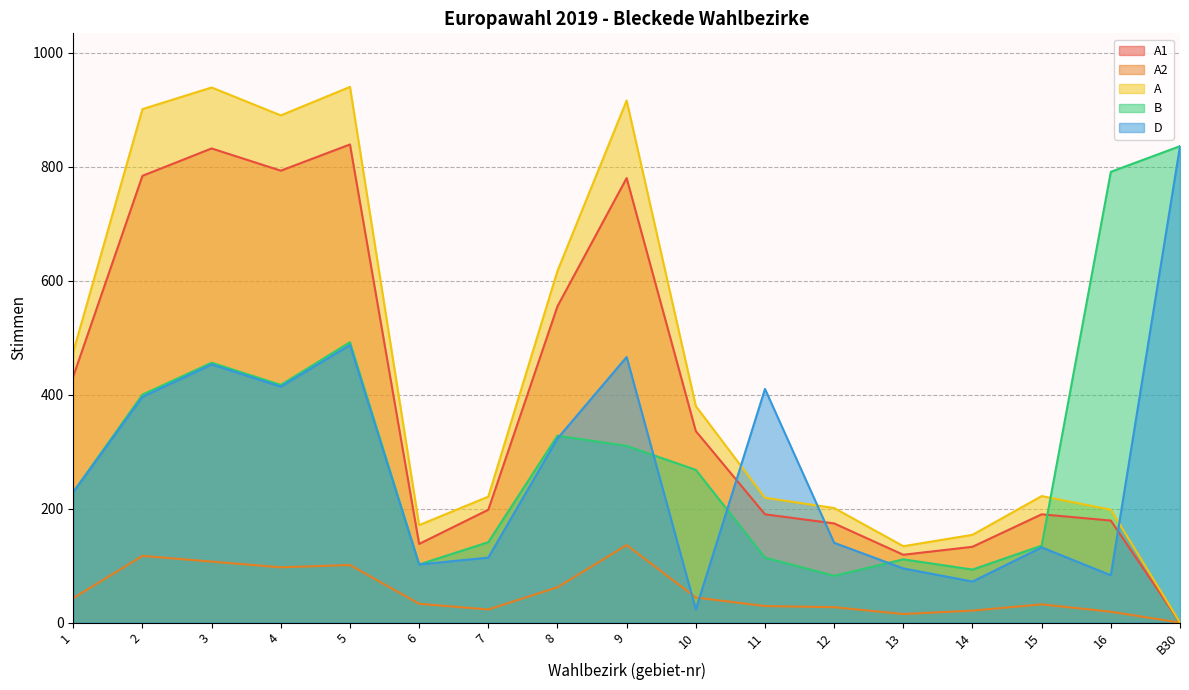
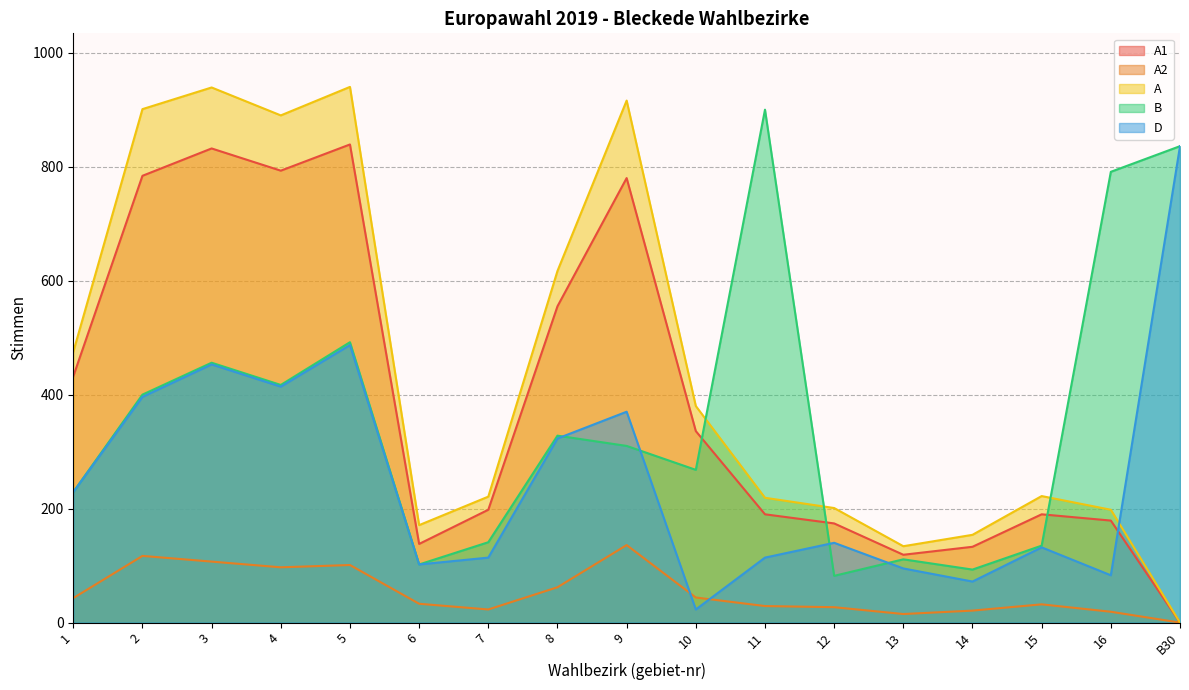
D, 9: 470 -> 370
B, 11: 110 -> 900
D, 11: 410 -> 110
